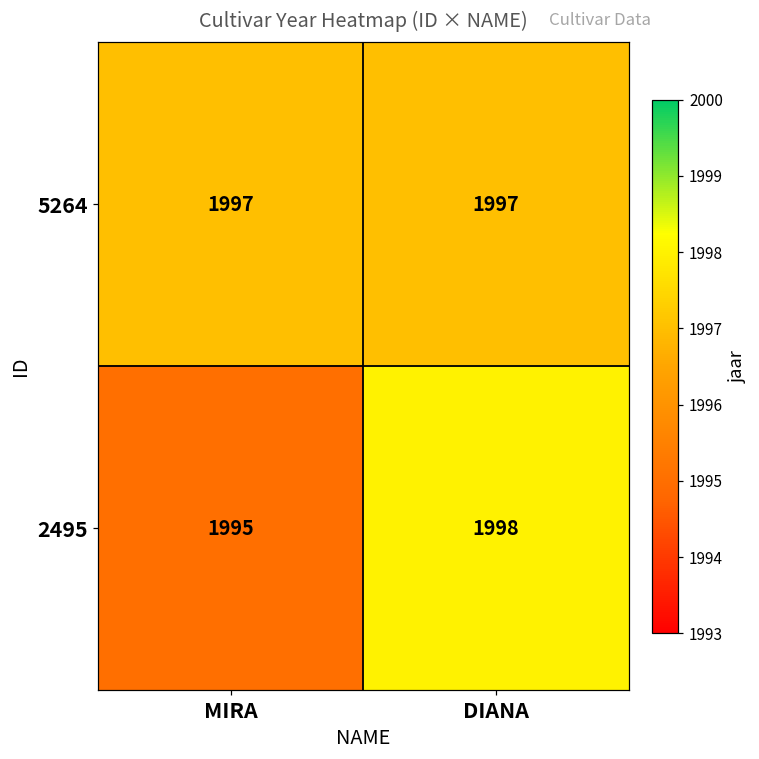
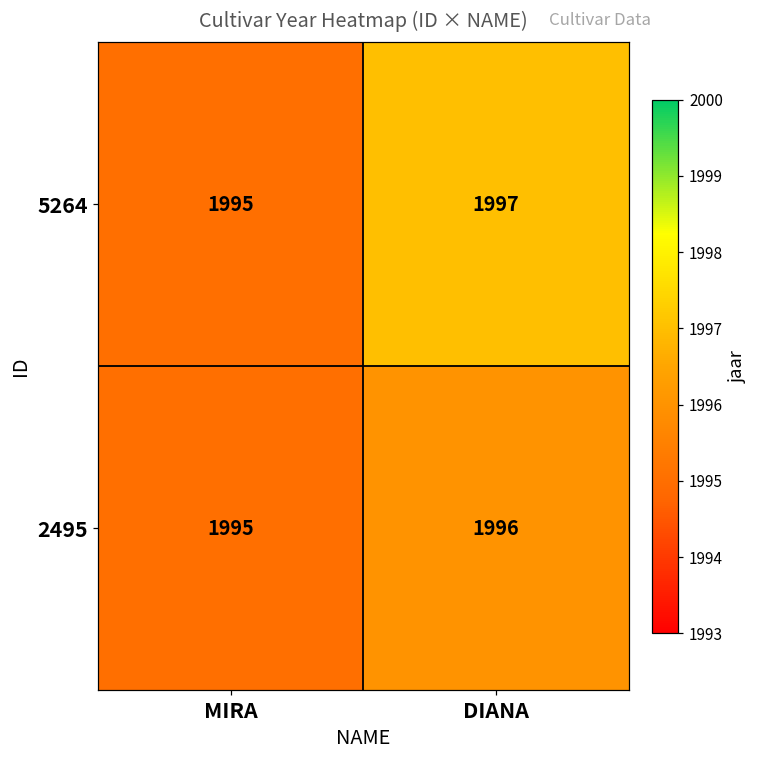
5264, MIRA: 1997 -> 1995
2495, DIANA: 1998 -> 1996
